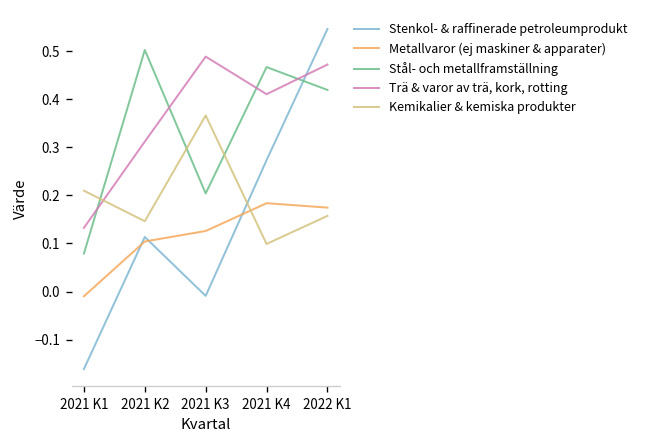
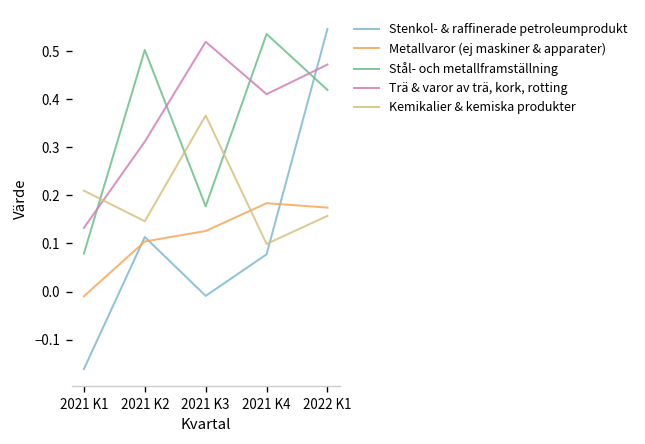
Stål- och metallframställning, 2021 K3: 0.20 -> 0.18
Trä & varor av trä, kork, rotting, 2021 K3: 0.49 -> 0.52
Stenkol- & raffinerade petroleumprodukt, 2021 K4: 0.27 -> 0.08
Stål- och metallframställning, 2021 K4: 0.47 -> 0.54
